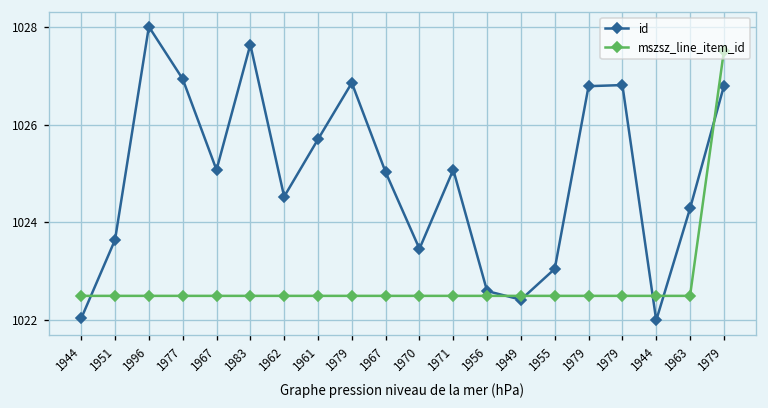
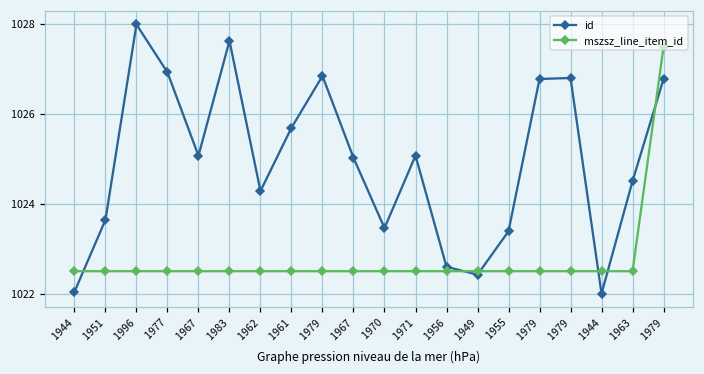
id, 1962: 1024.5 -> 1024.3
id, 1955: 1023.1 -> 1023.4
id, 1963: 1024.3 -> 1024.5
